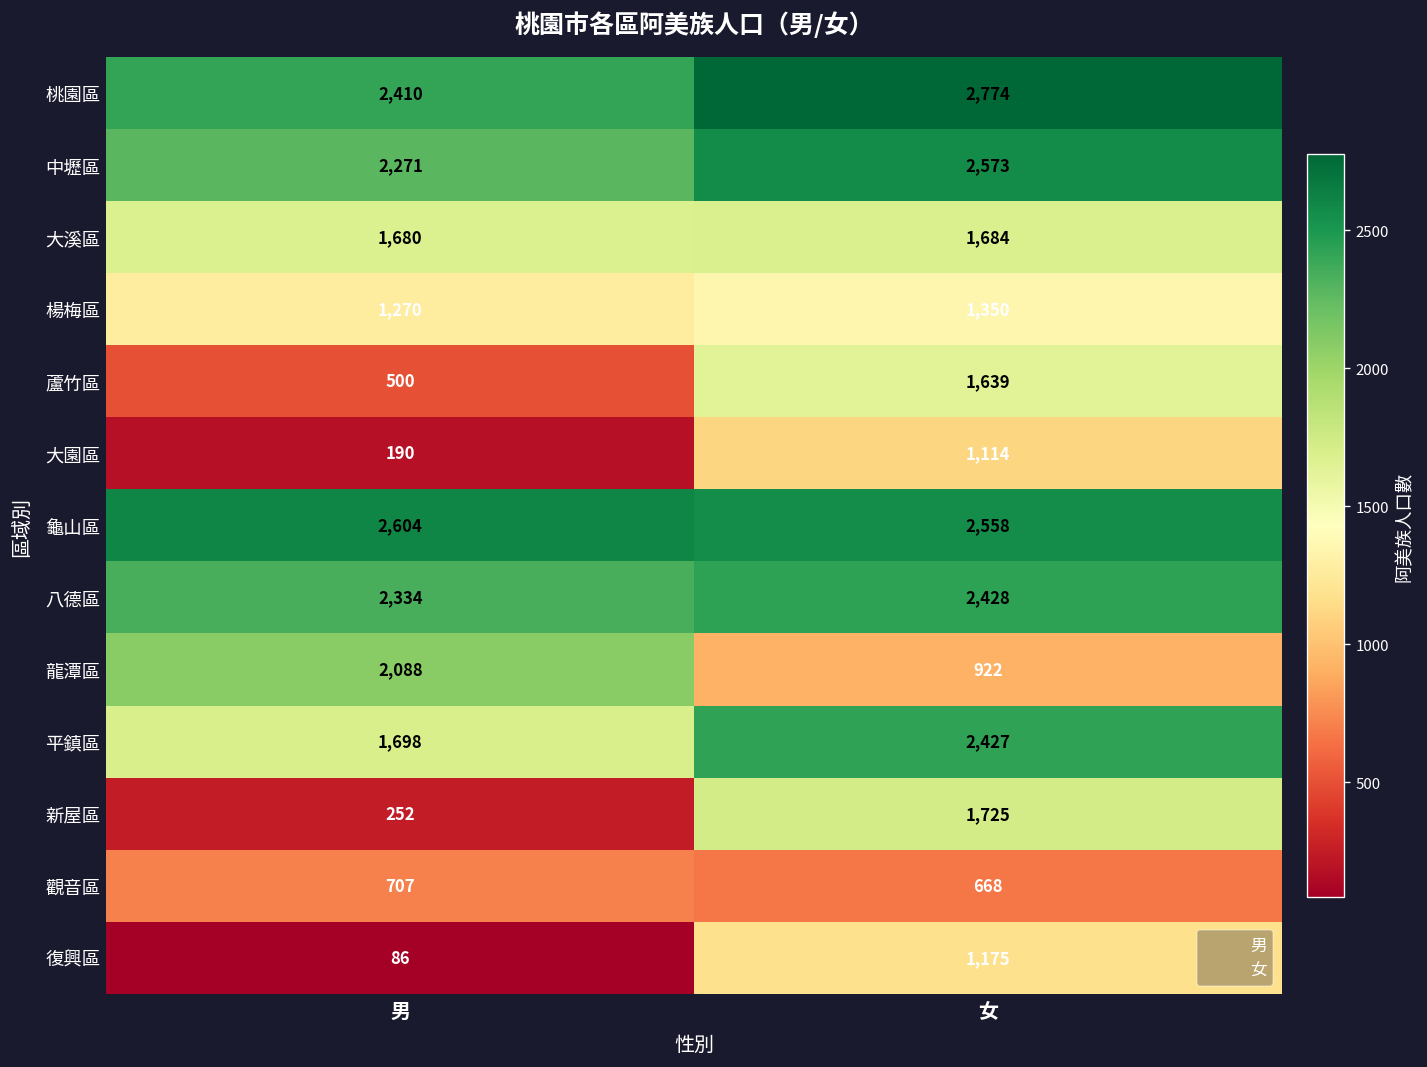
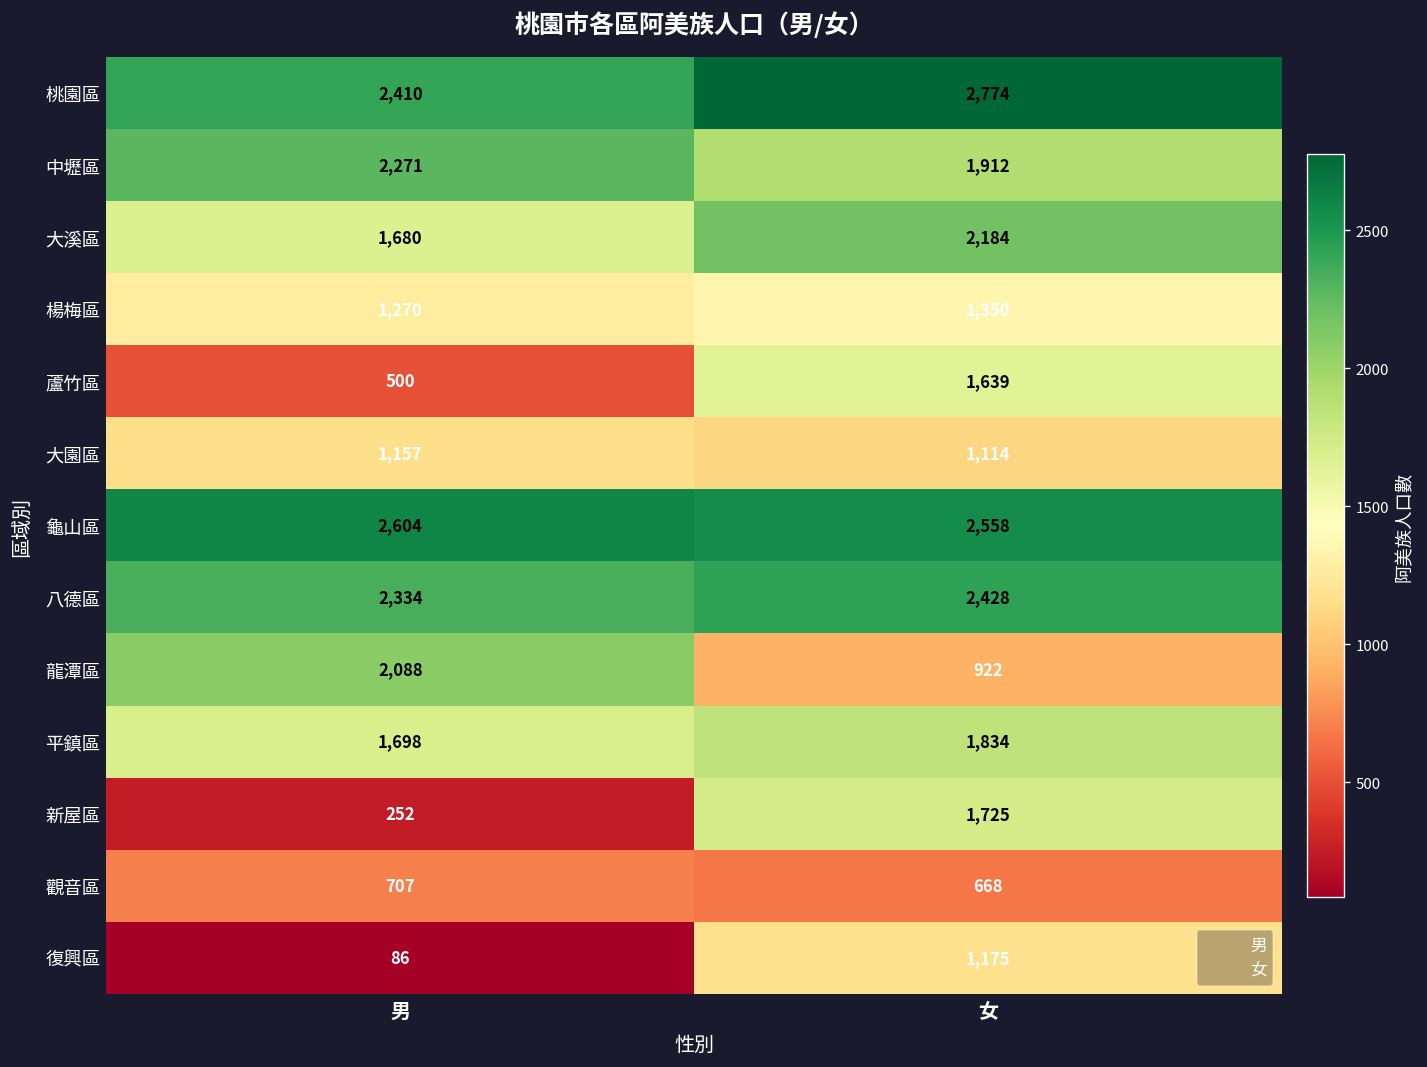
中壢區, 女: 2,573 -> 1,912
大溪區, 女: 1,684 -> 2,184
大園區, 男: 190 -> 1,157
平鎮區, 女: 2,427 -> 1,834
